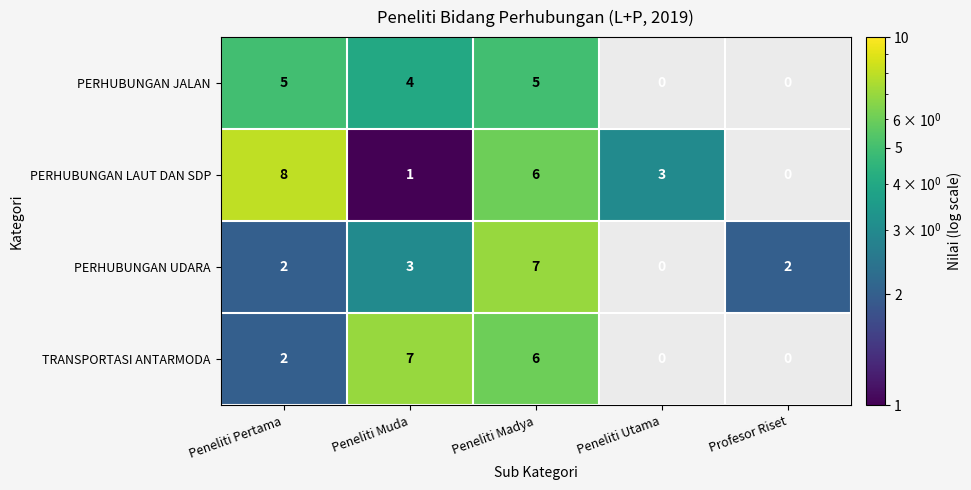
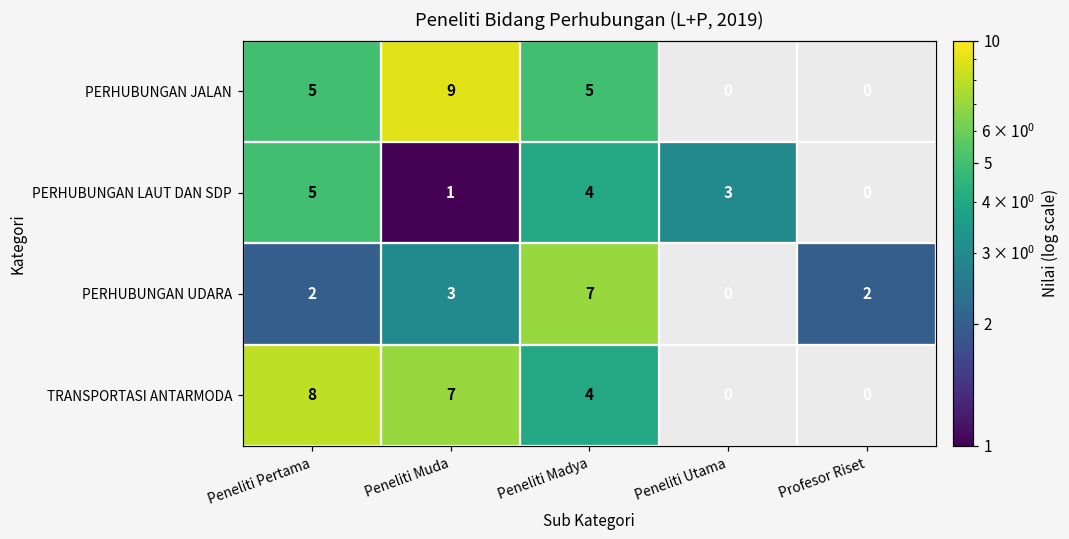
PERHUBUNGAN JALAN, Peneliti Muda: 4 -> 9
PERHUBUNGAN LAUT DAN SDP, Peneliti Pertama: 8 -> 5
PERHUBUNGAN LAUT DAN SDP, Peneliti Madya: 6 -> 4
TRANSPORTASI ANTARMODA, Peneliti Pertama: 2 -> 8
TRANSPORTASI ANTARMODA, Peneliti Madya: 6 -> 4
